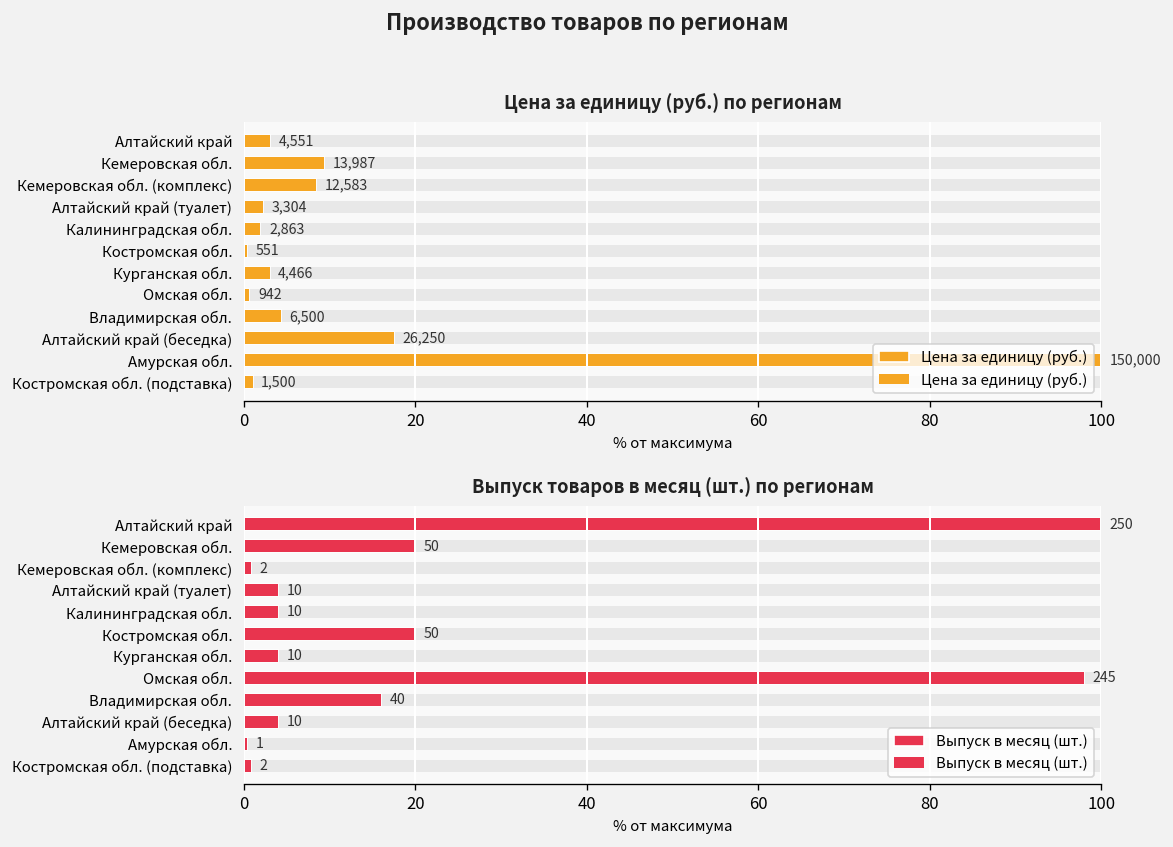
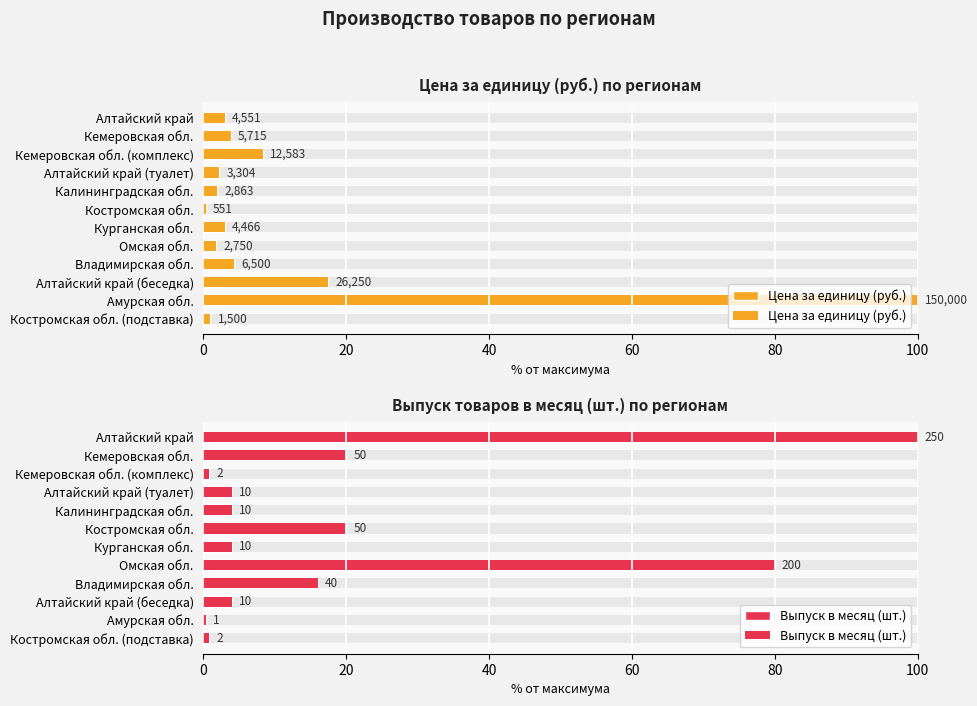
Цена за единицу (руб.) по регионам, Цена за единицу (руб.), Кемеровская обл.: 13,987 -> 5,715
Цена за единицу (руб.) по регионам, Цена за единицу (руб.), Омская обл.: 942 -> 2,750
Выпуск товаров в месяц (шт.) по регионам, Выпуск в месяц (шт.), Омская обл.: 245 -> 200
